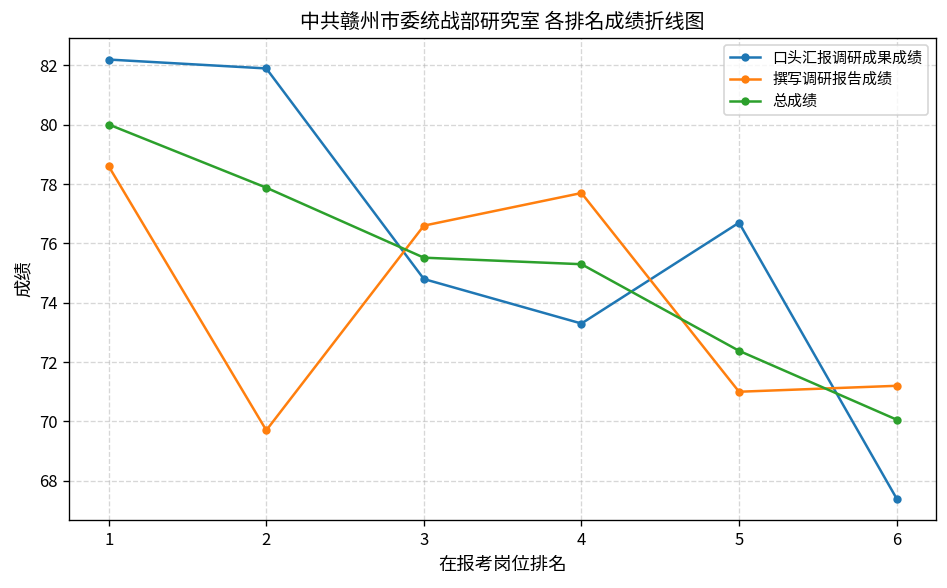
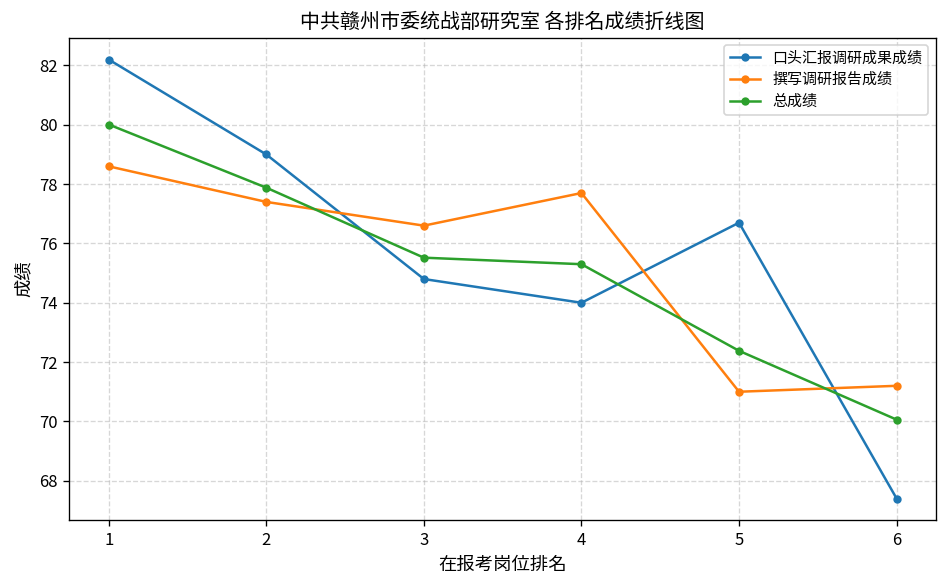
口头汇报调研成果成绩, 2: 81.9 -> 79.0
撰写调研报告成绩, 2: 69.7 -> 77.4
口头汇报调研成果成绩, 4: 73.3 -> 74.0
